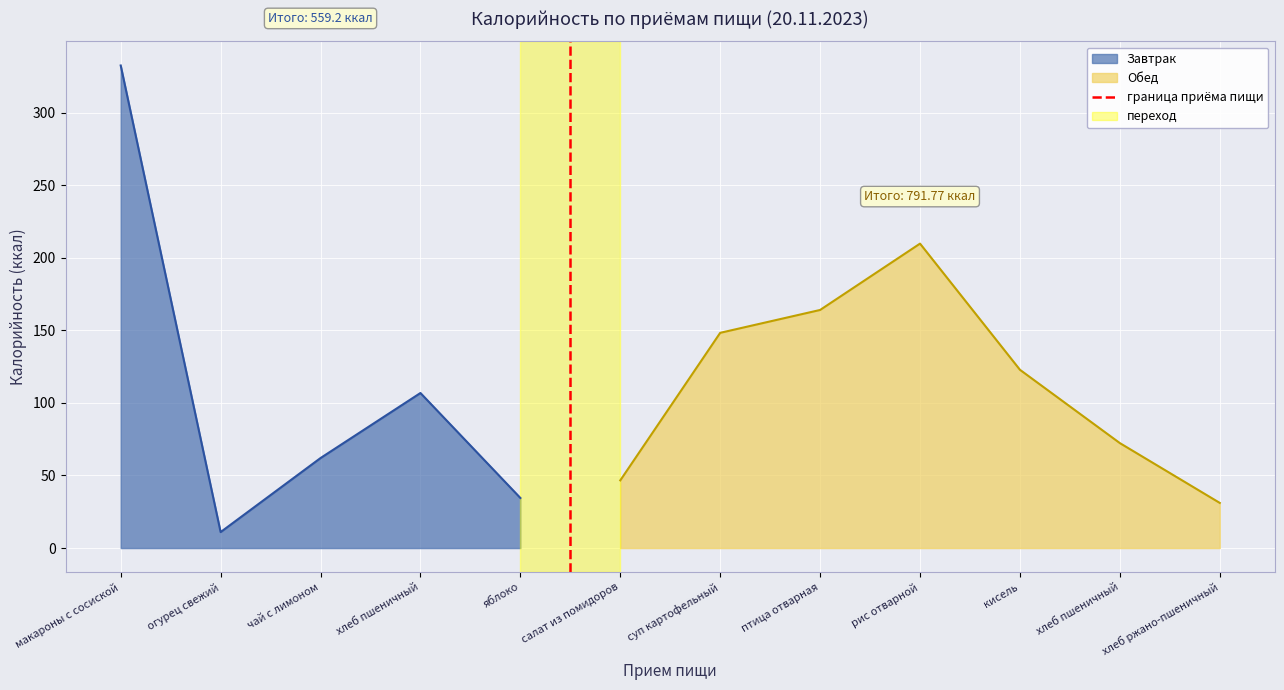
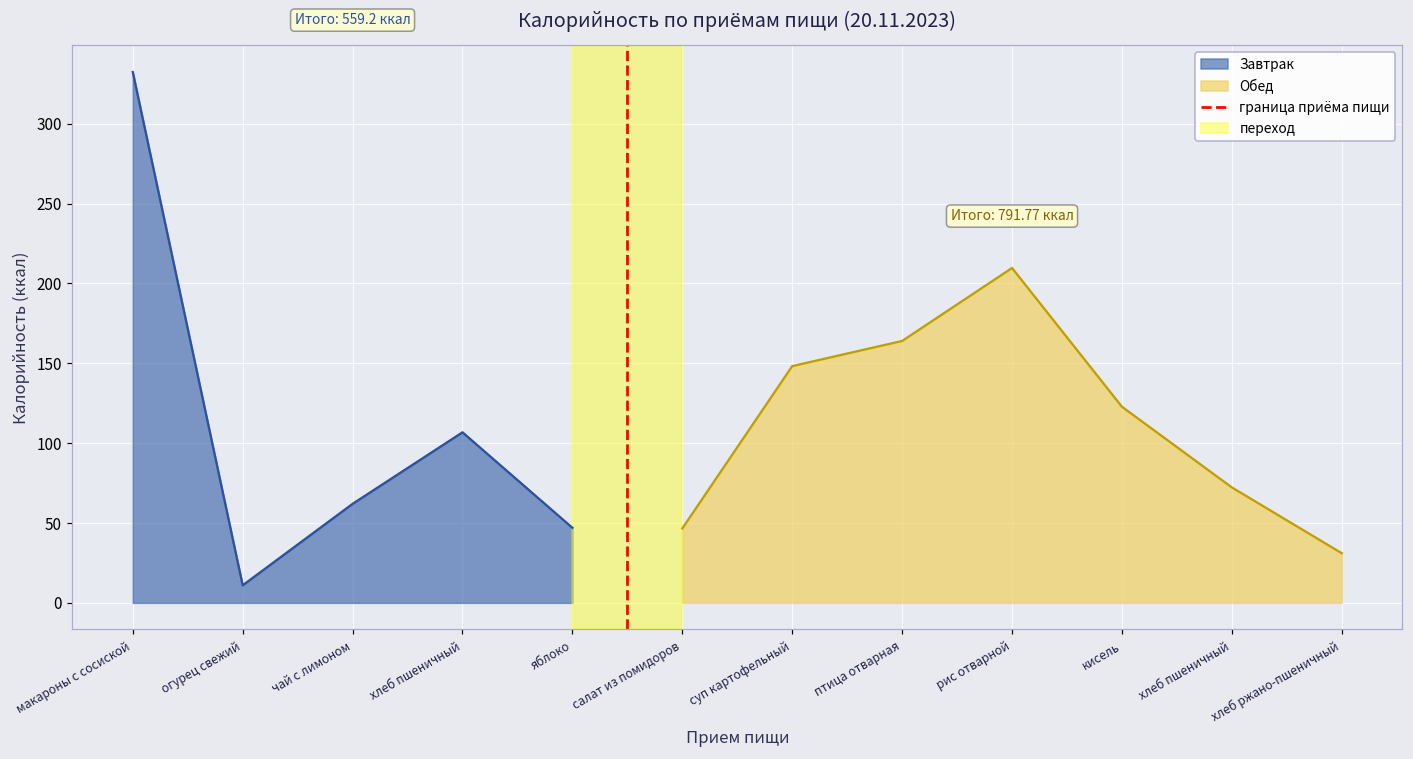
Завтрак, яблоко: 35 -> 47
